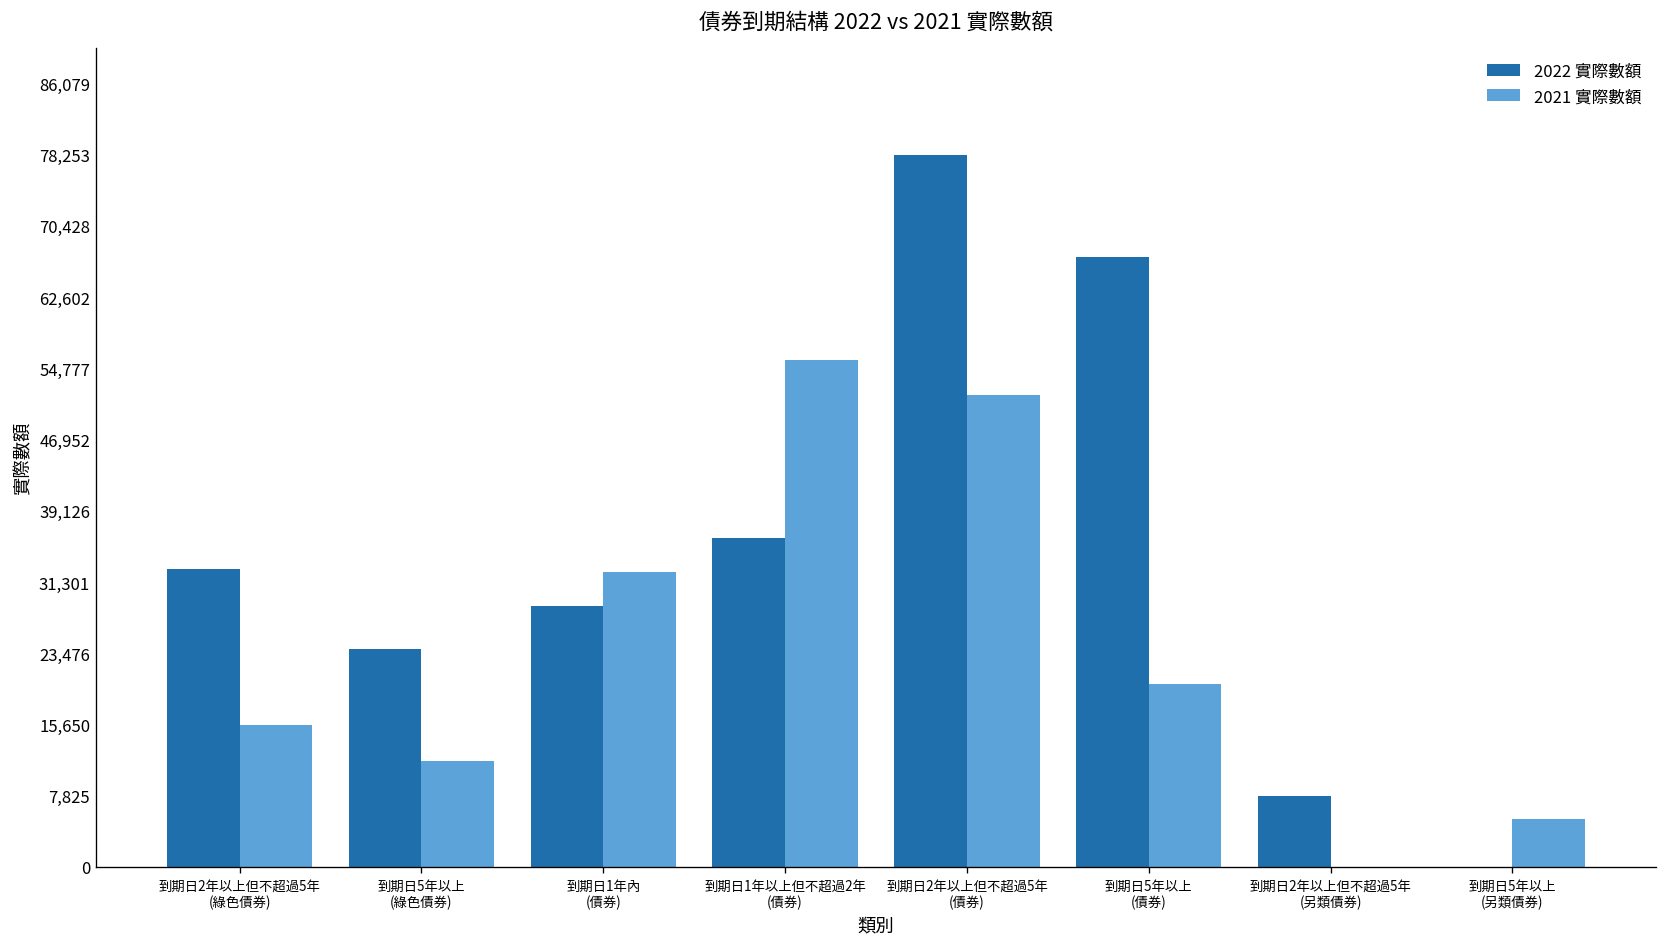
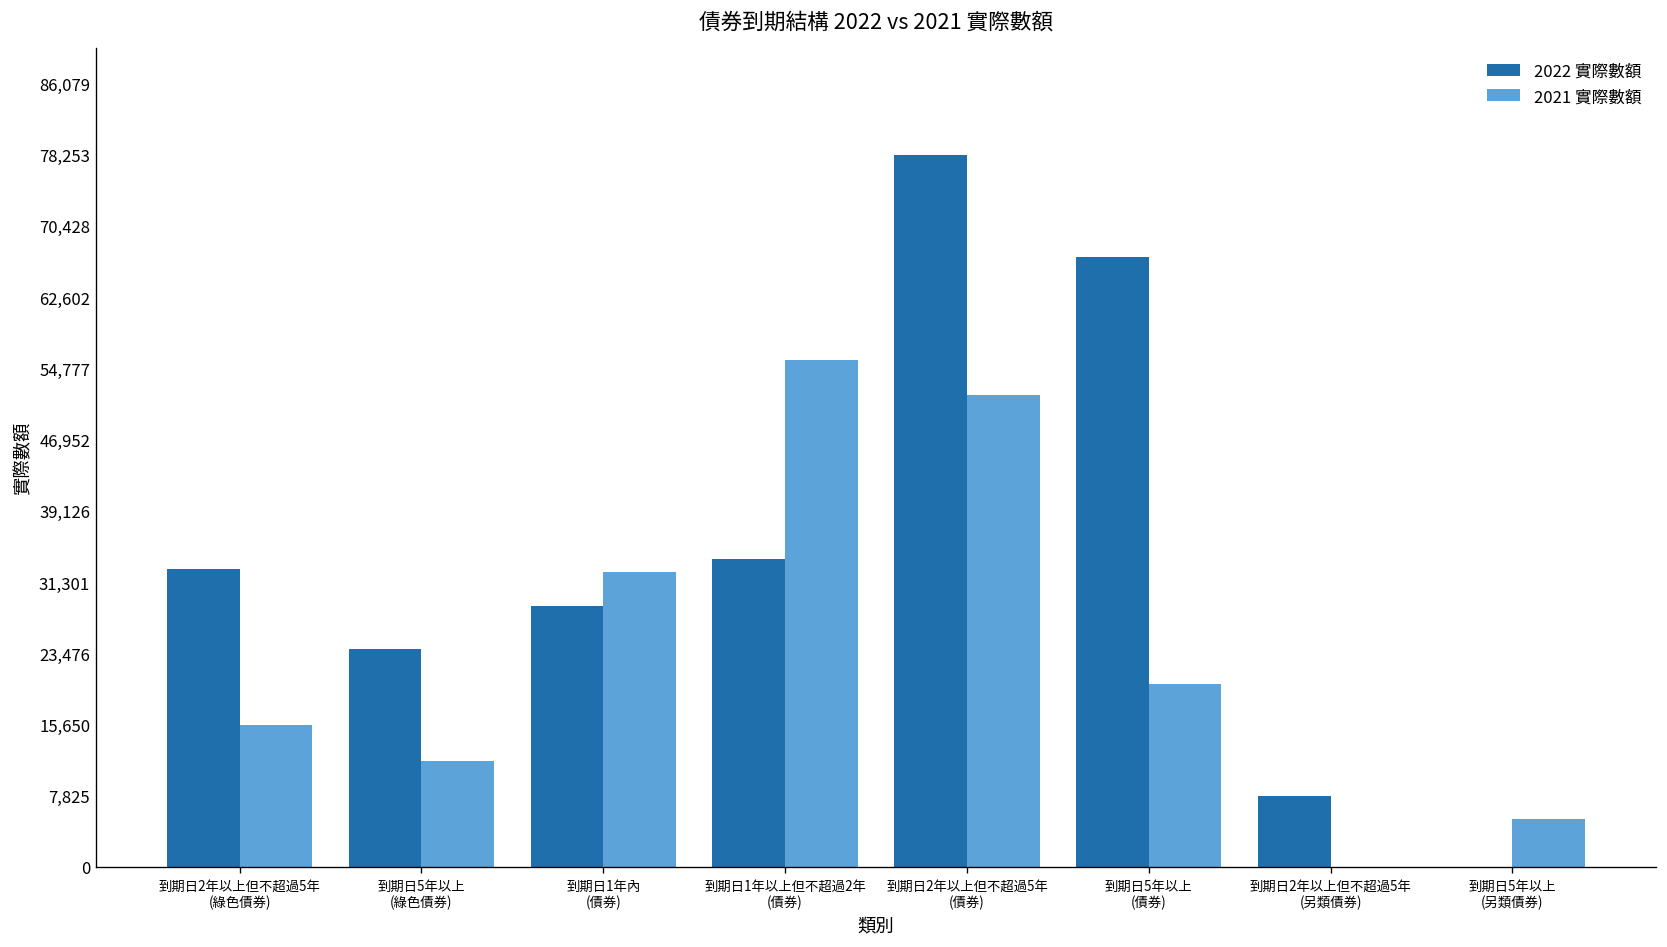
2022 實際數額, 到期日1年以上但不超過2年 (債券): 36,000 -> 34,000
